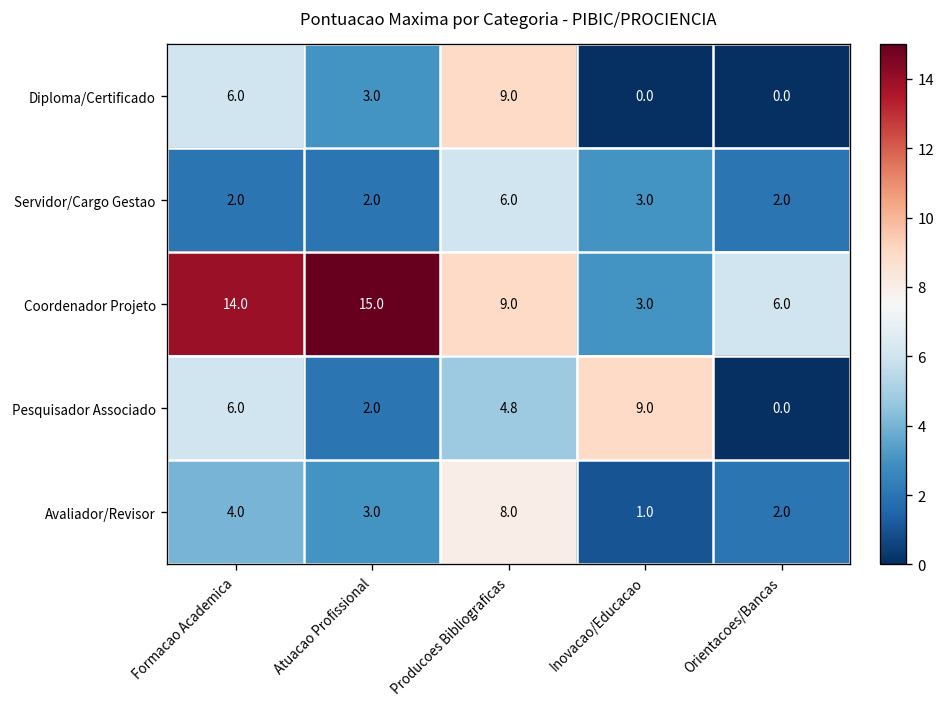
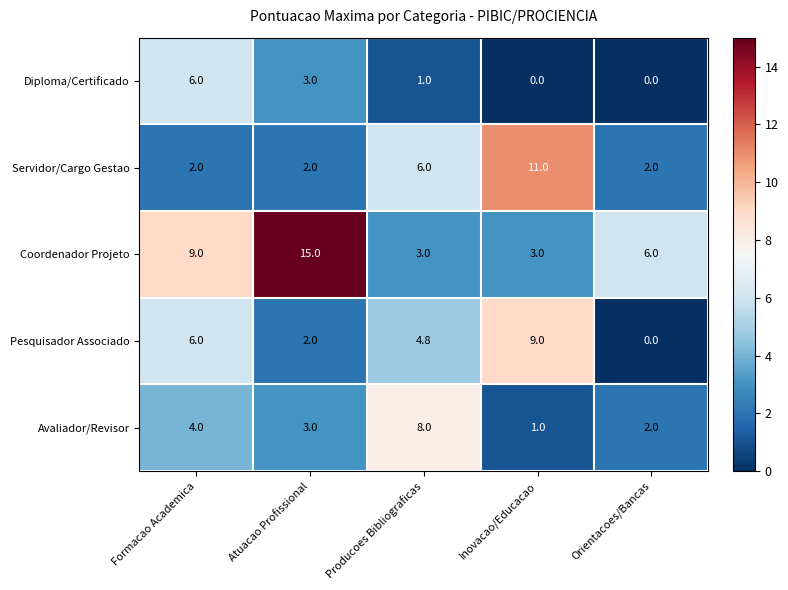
Diploma/Certificado, Producoes Bibliograficas: 9.0 -> 1.0
Servidor/Cargo Gestao, Inovacao/Educacao: 3.0 -> 11.0
Coordenador Projeto, Formacao Academica: 14.0 -> 9.0
Coordenador Projeto, Producoes Bibliograficas: 9.0 -> 3.0
